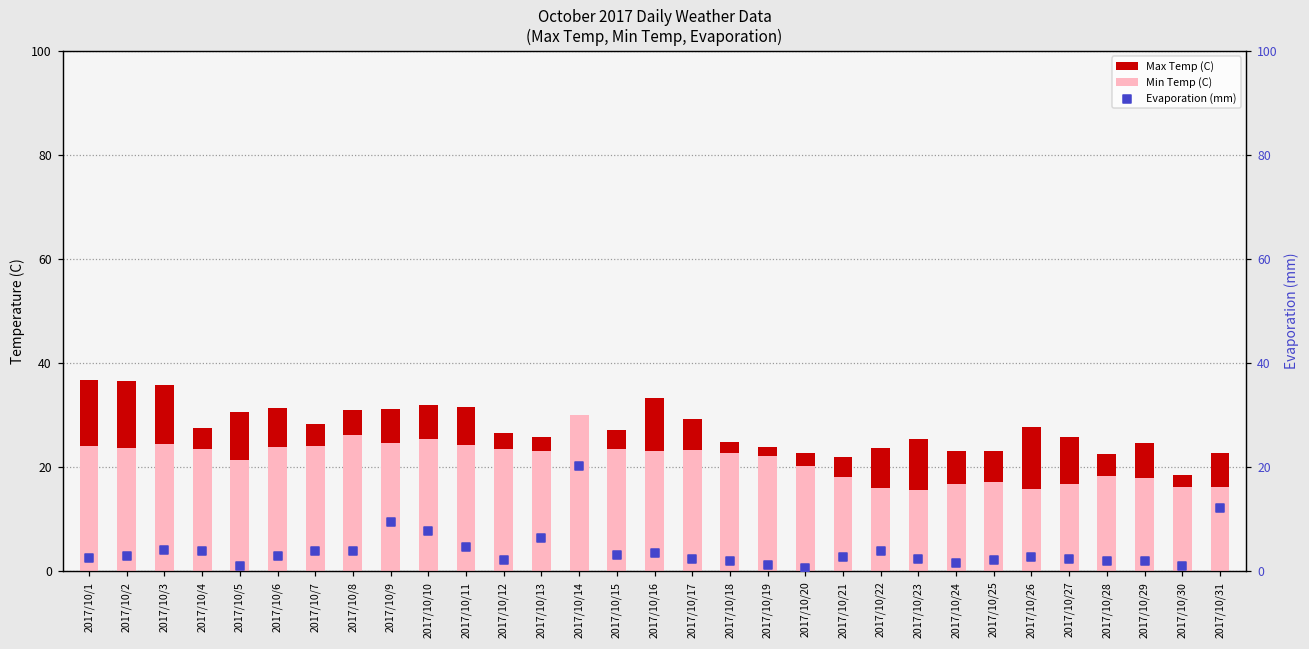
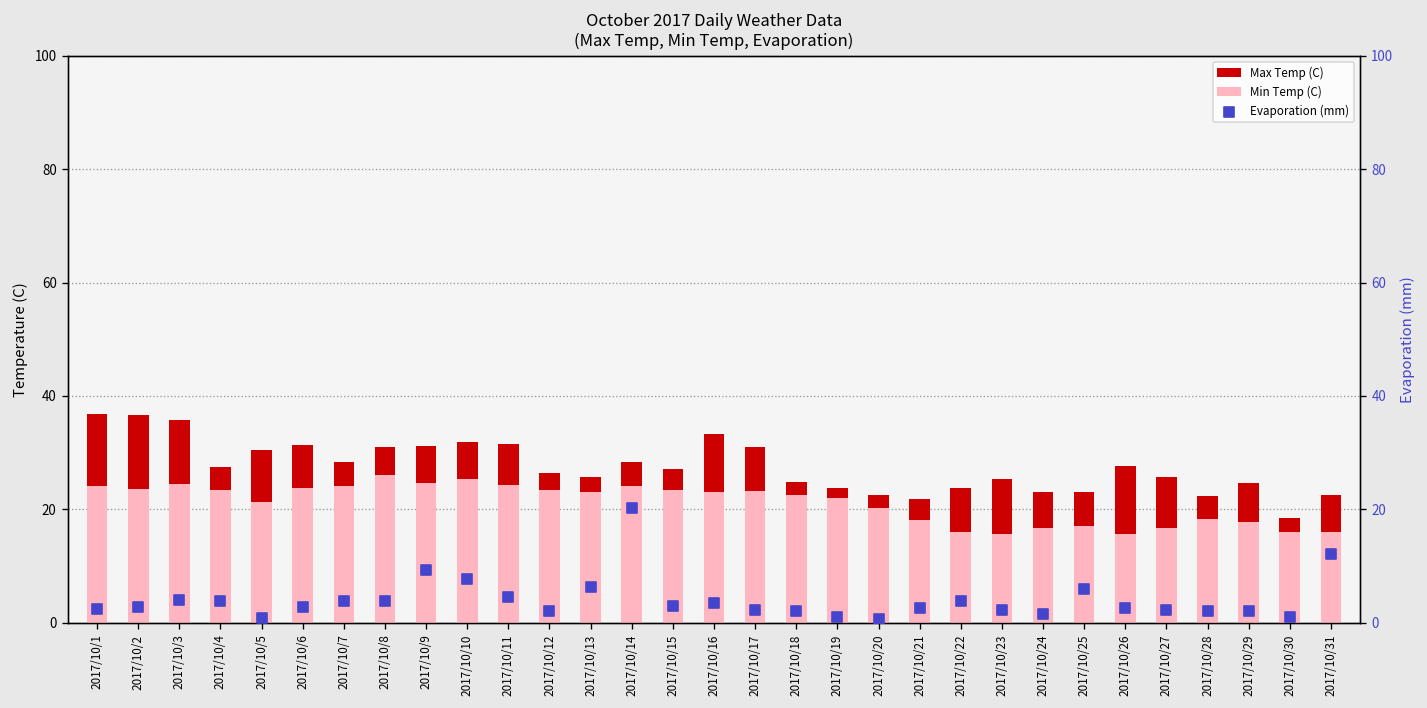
Min Temp (C), 2017/10/14: 30 -> 24
Max Temp (C), 2017/10/17: 29 -> 31
Evaporation (mm), 2017/10/25: 2 -> 6
